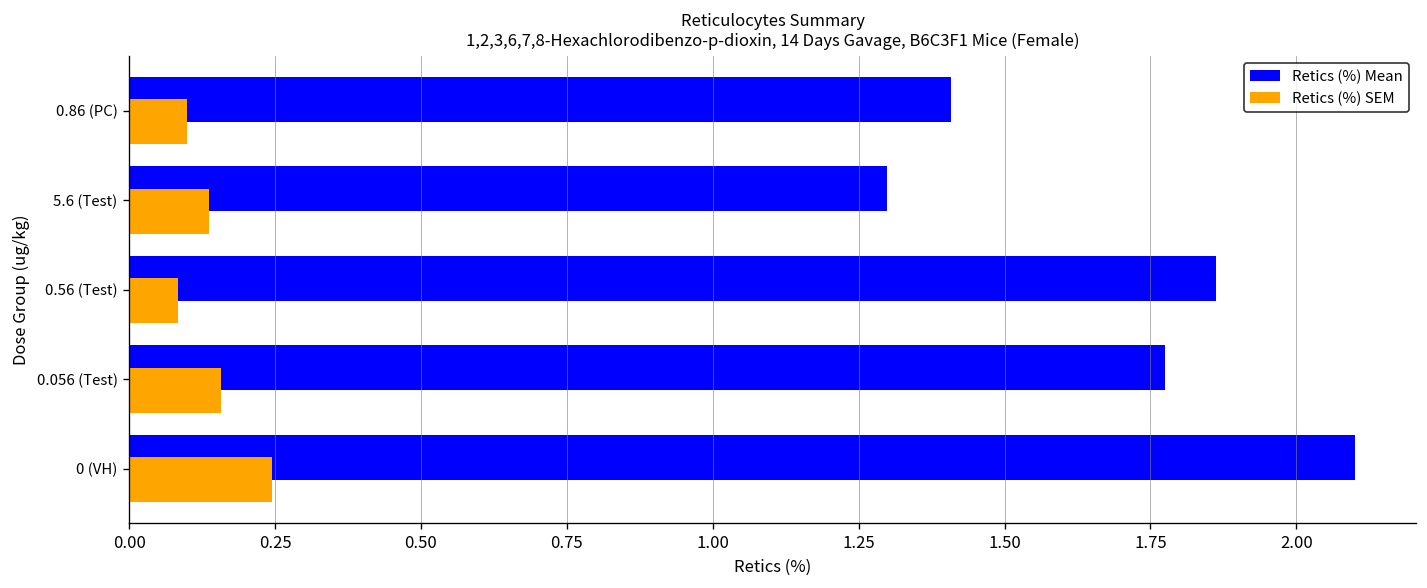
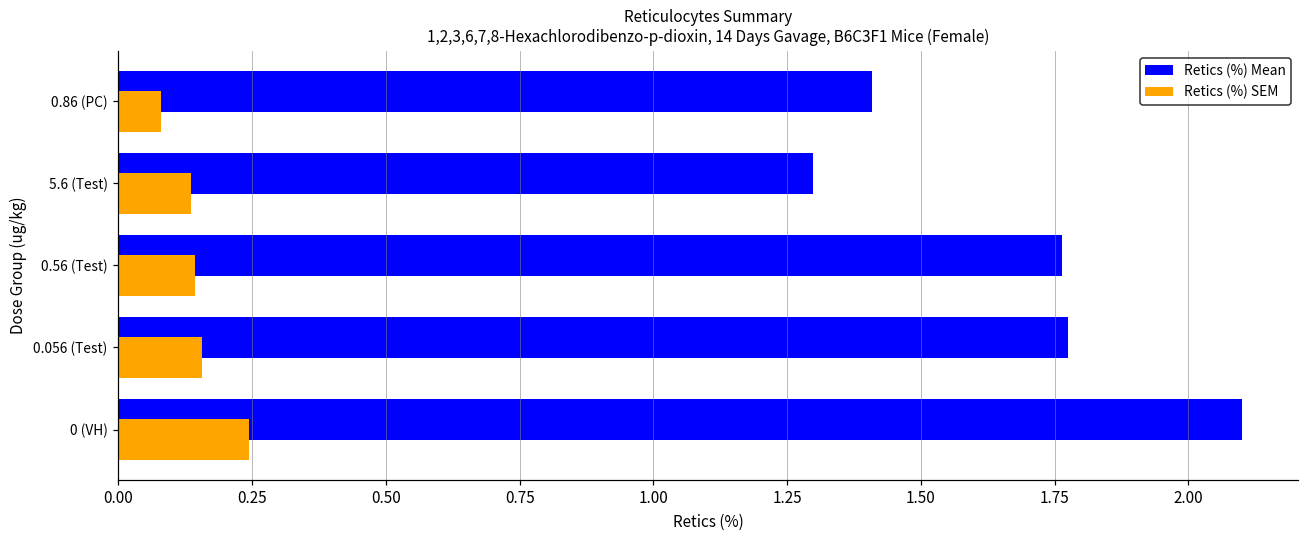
Retics (%) SEM, 0.86 (PC): 0.10 -> 0.08
Retics (%) Mean, 0.56 (Test): 1.86 -> 1.76
Retics (%) SEM, 0.56 (Test): 0.08 -> 0.14
